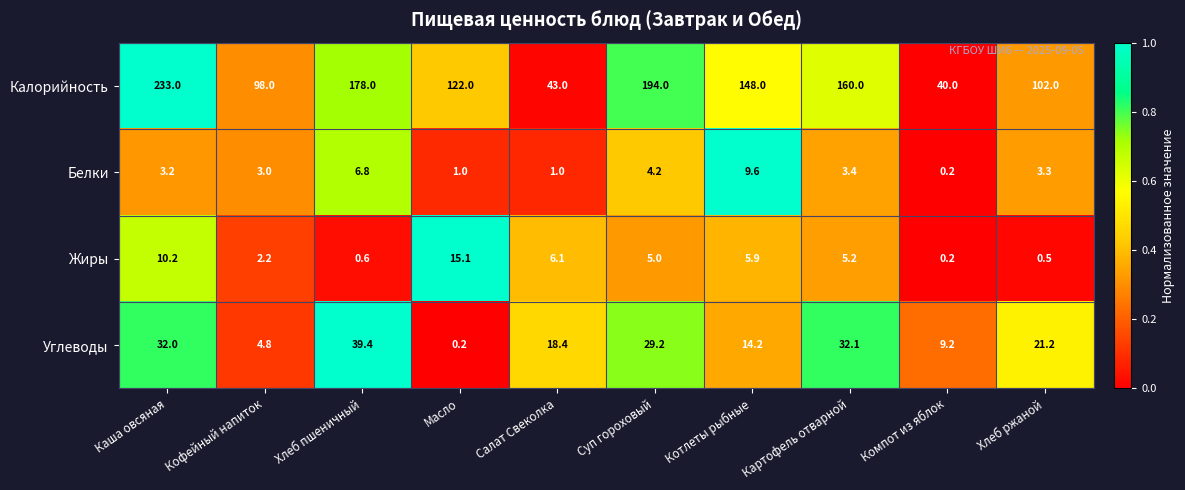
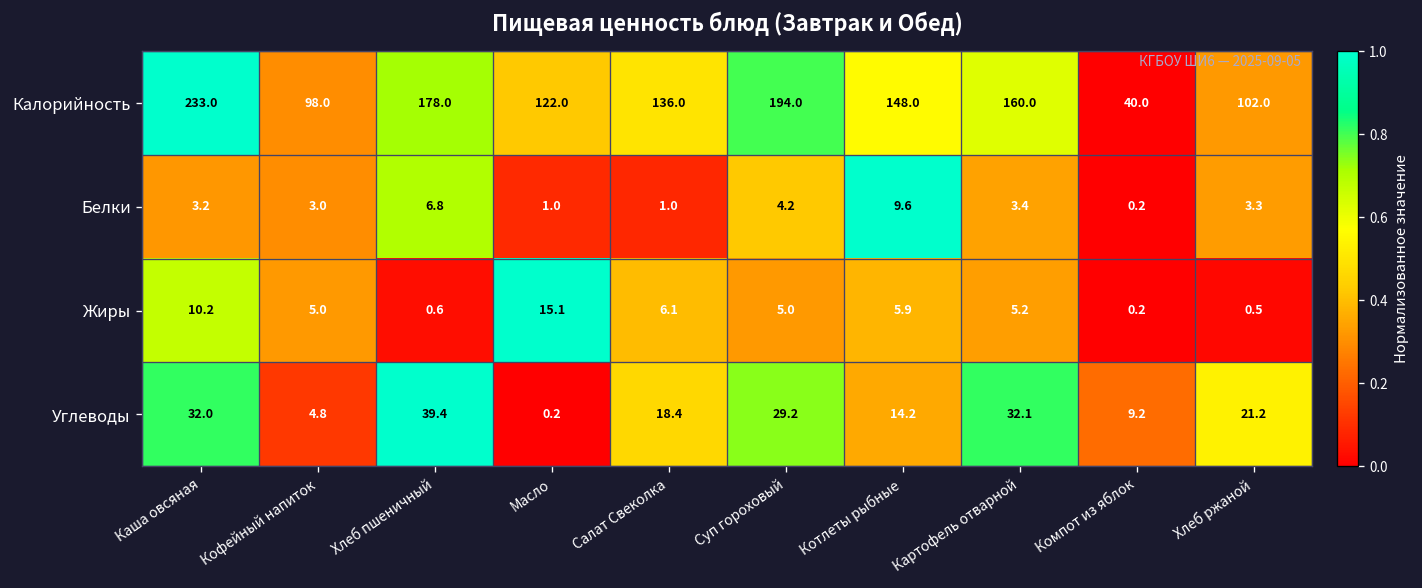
Калорийность, Салат Свеколка: 43.0 -> 136.0
Жиры, Кофейный напиток: 2.2 -> 5.0
